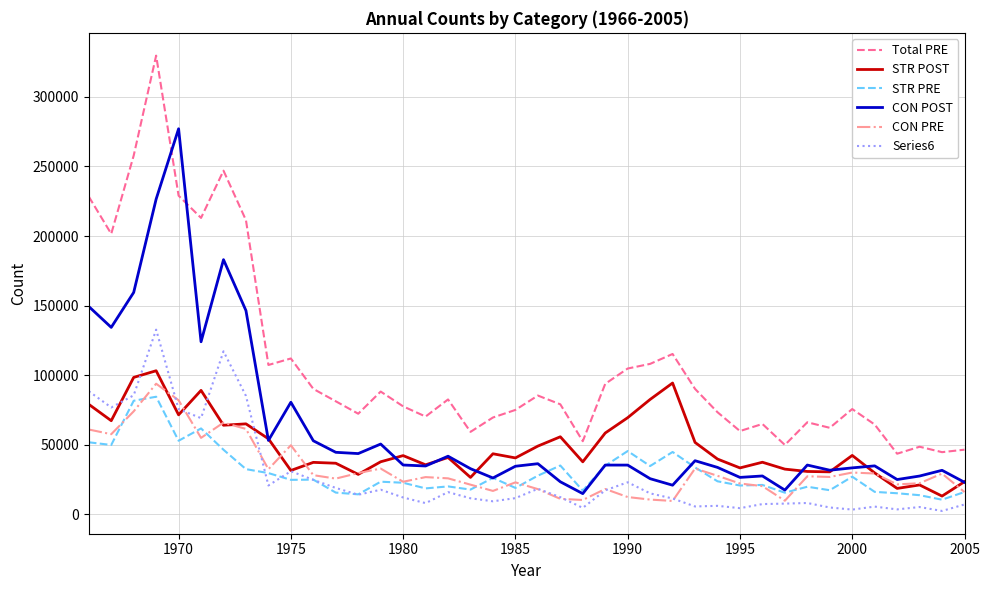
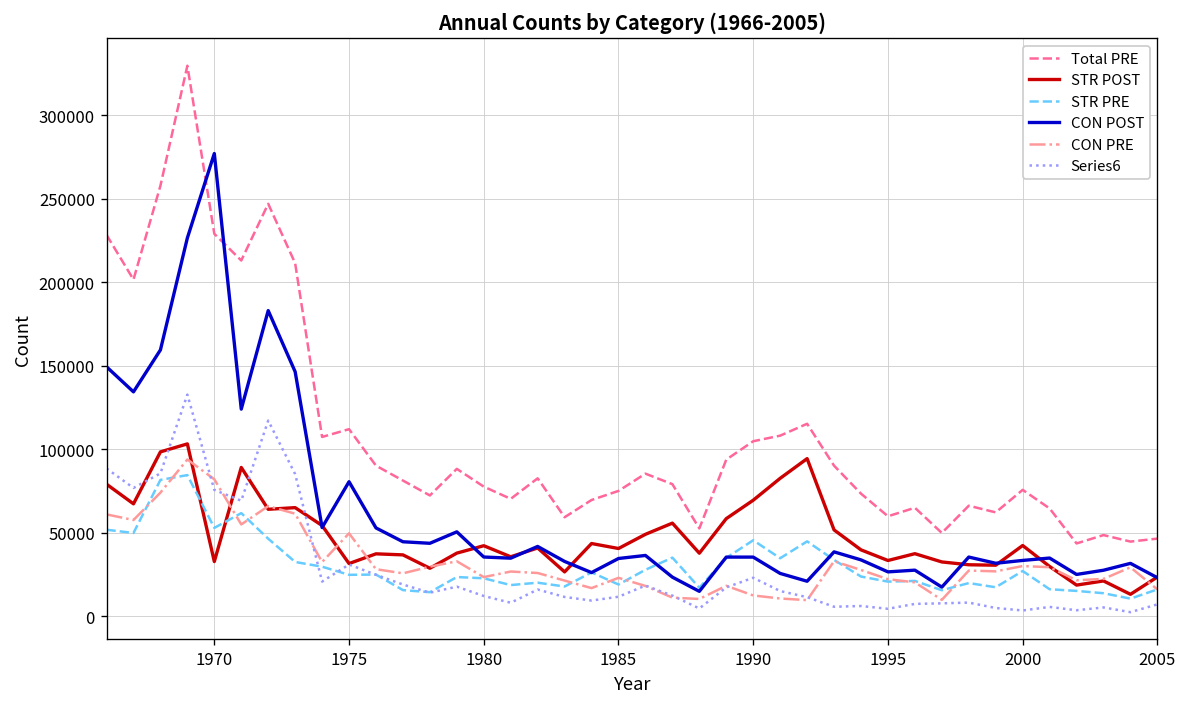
STR POST, 1970: 71000 -> 33000
